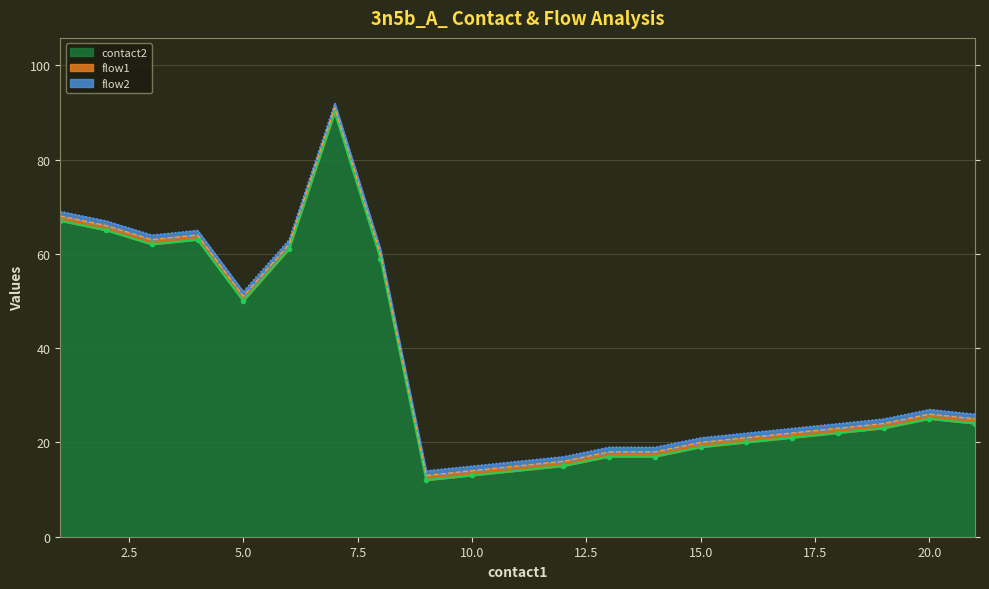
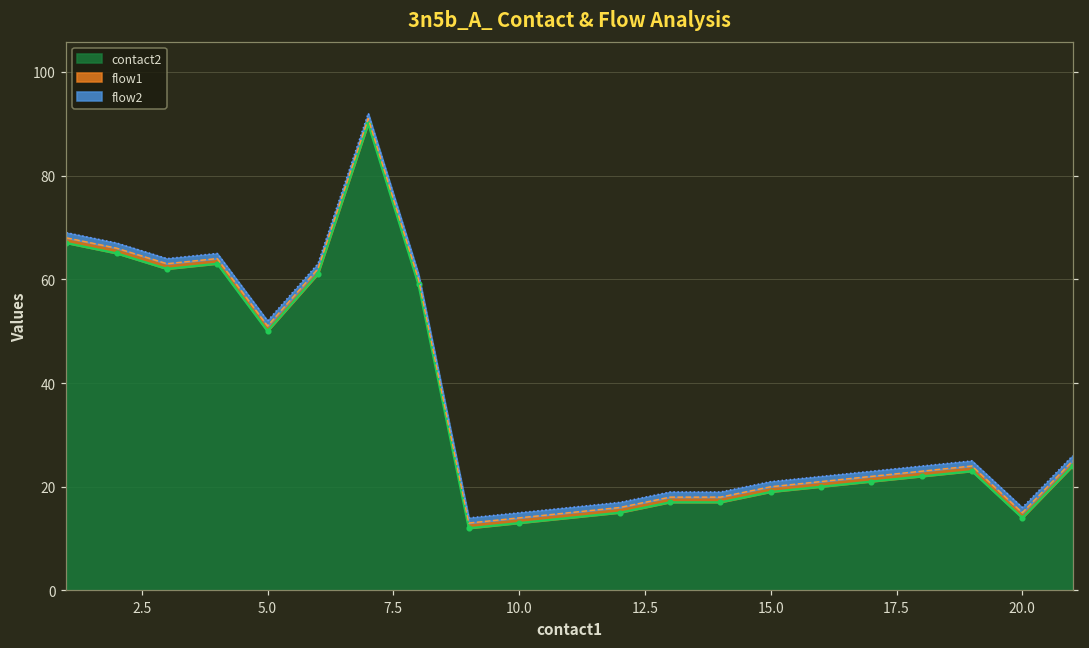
contact2, 20.0: 25 -> 14
